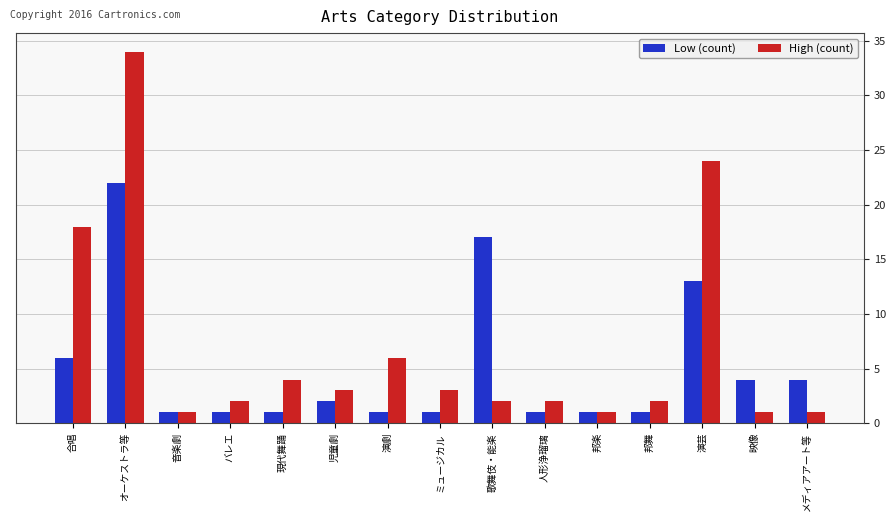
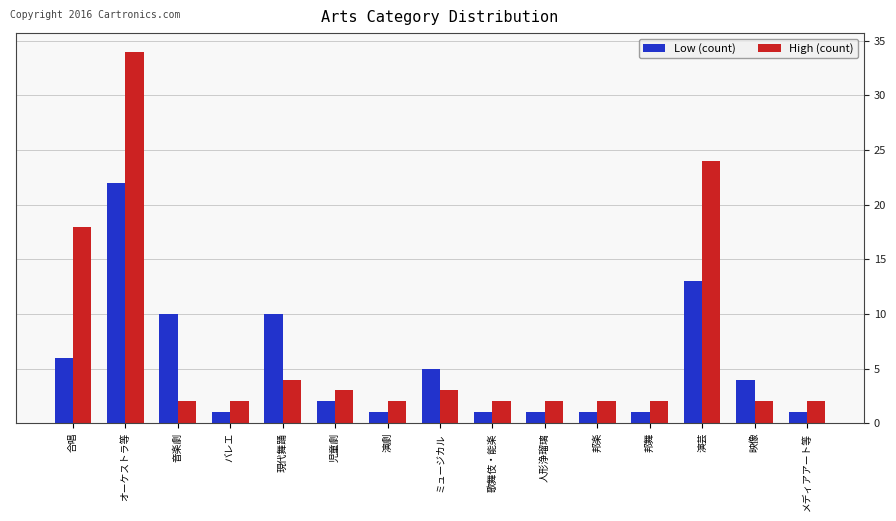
Low (count), 音楽劇: 1 -> 10
High (count), 音楽劇: 1 -> 2
Low (count), 現代舞踊: 1 -> 10
High (count), 演劇: 6 -> 2
Low (count), ミュージカル: 1 -> 5
Low (count), 歌舞伎・能楽: 17 -> 1
High (count), 邦楽: 1 -> 2
High (count), 映像: 1 -> 2
Low (count), メディアアート等: 4 -> 1
High (count), メディアアート等: 1 -> 2
